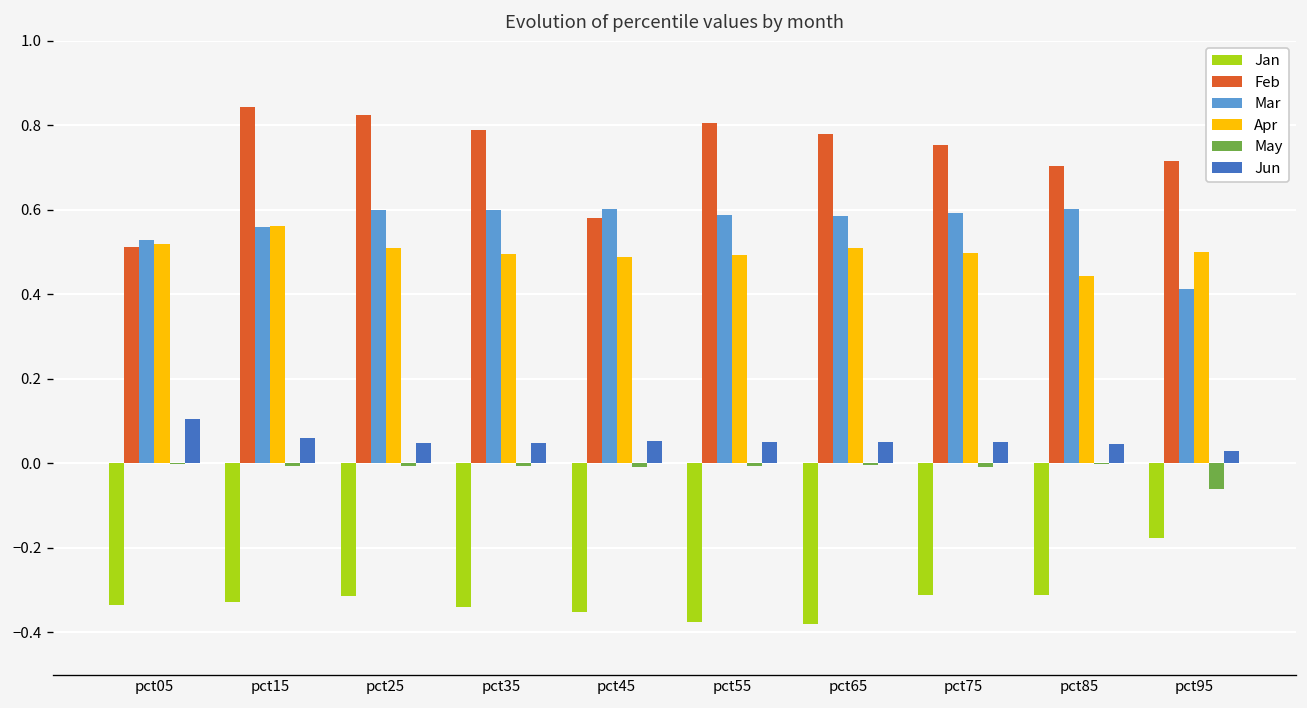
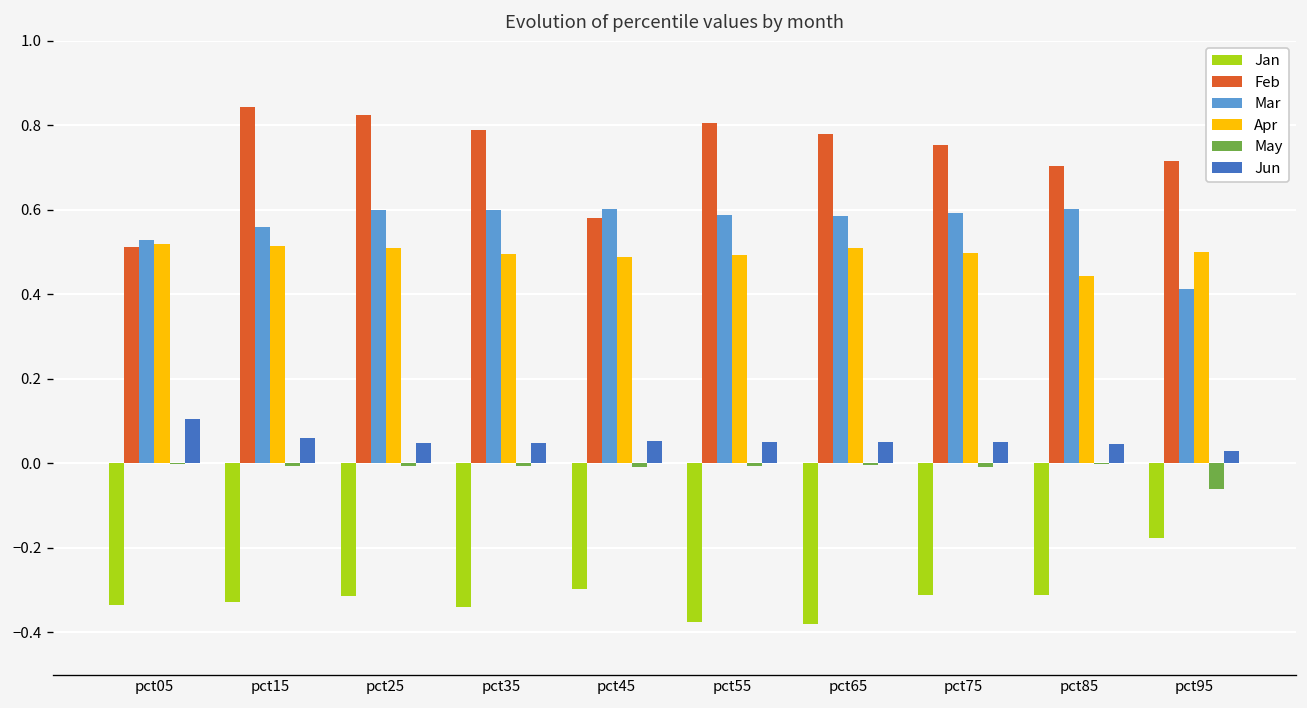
Apr, pct15: 0.56 -> 0.51
Jan, pct45: -0.35 -> -0.30
